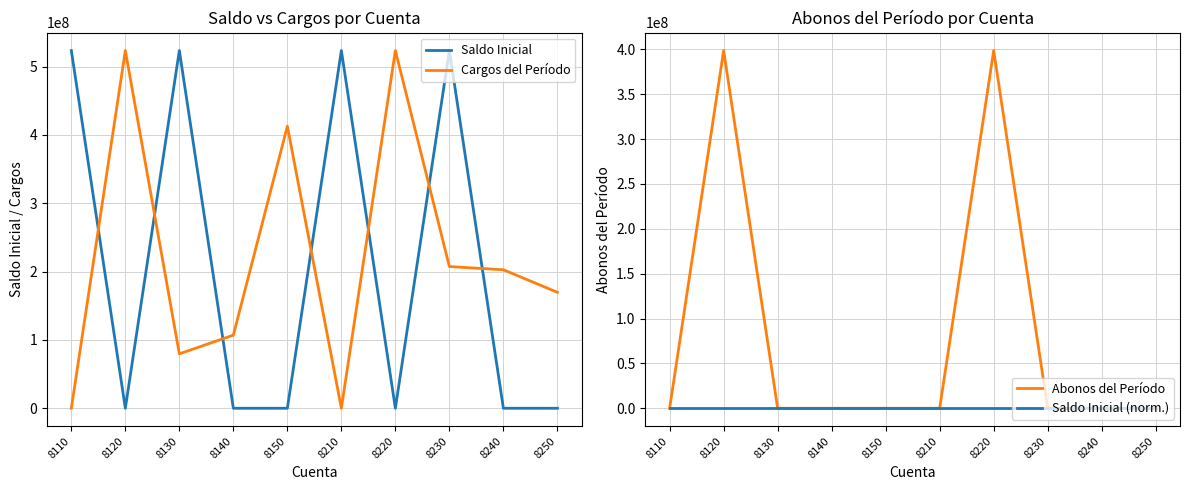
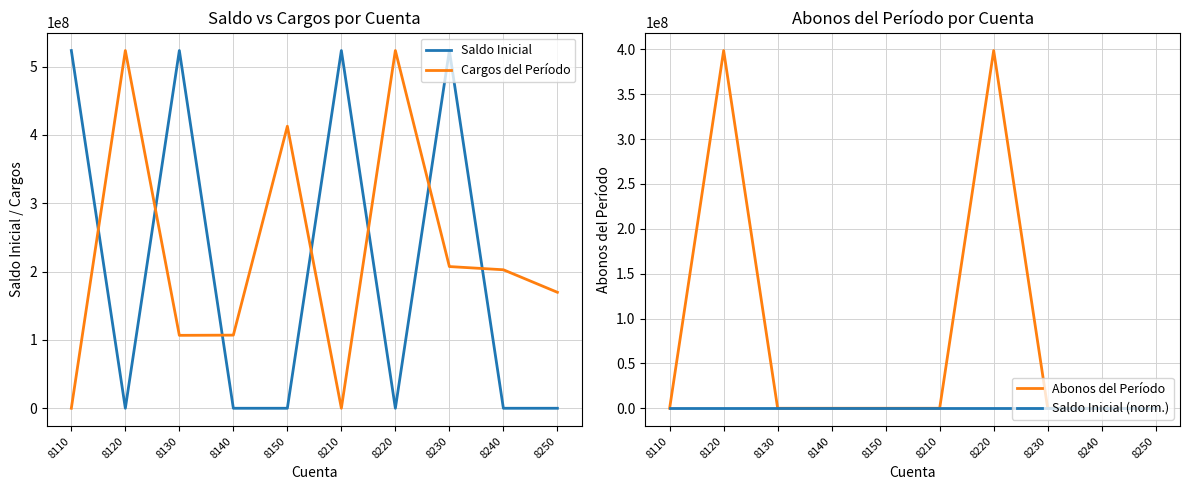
Saldo vs Cargos por Cuenta, Cargos del Período, 8130: 80000000 -> 110000000
